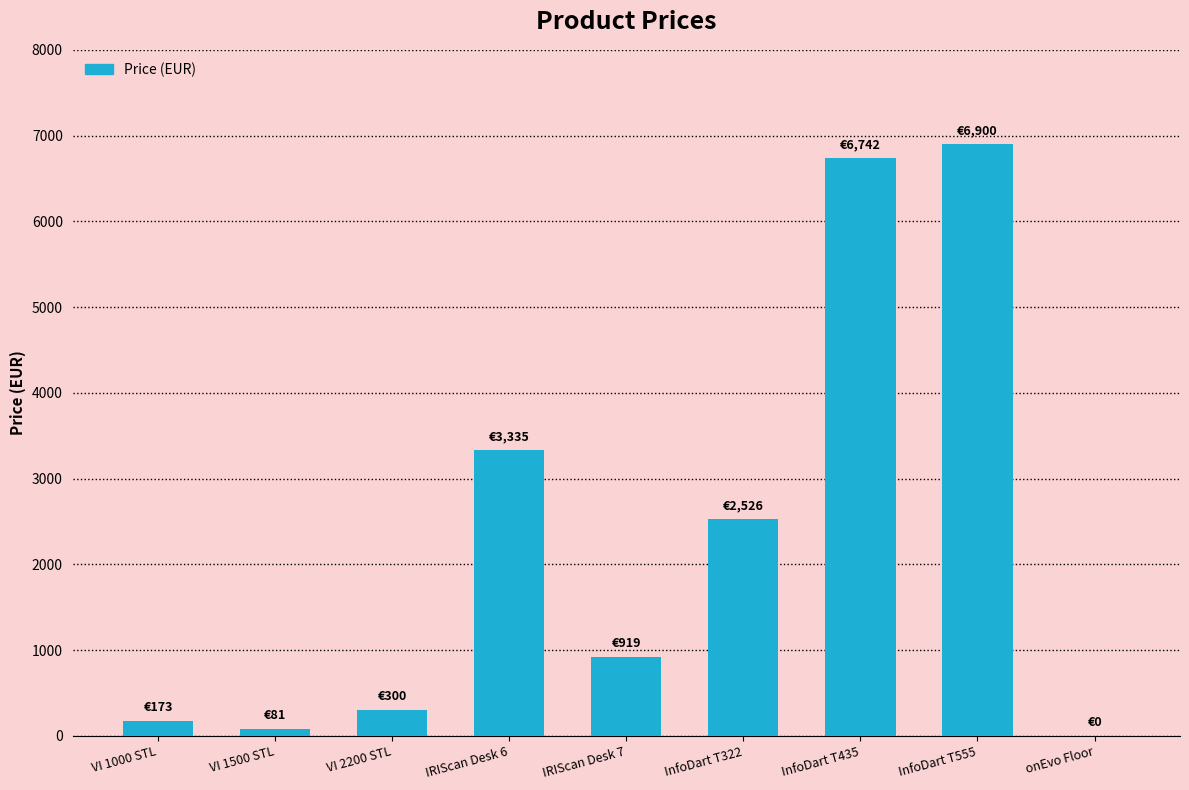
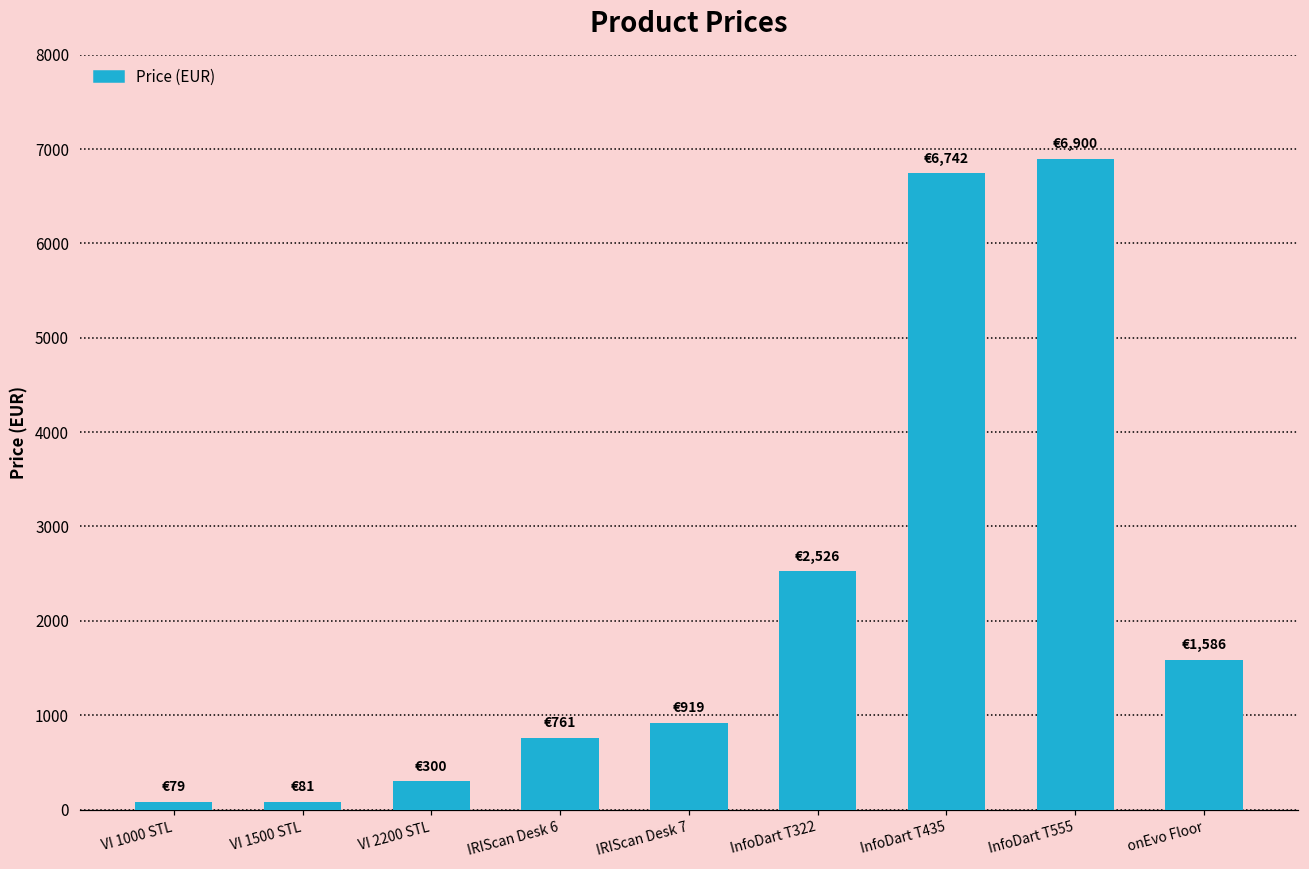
VI 1000 STL: €173 -> €79
IRIScan Desk 6: €3,335 -> €761
onEvo Floor: €0 -> €1,586
